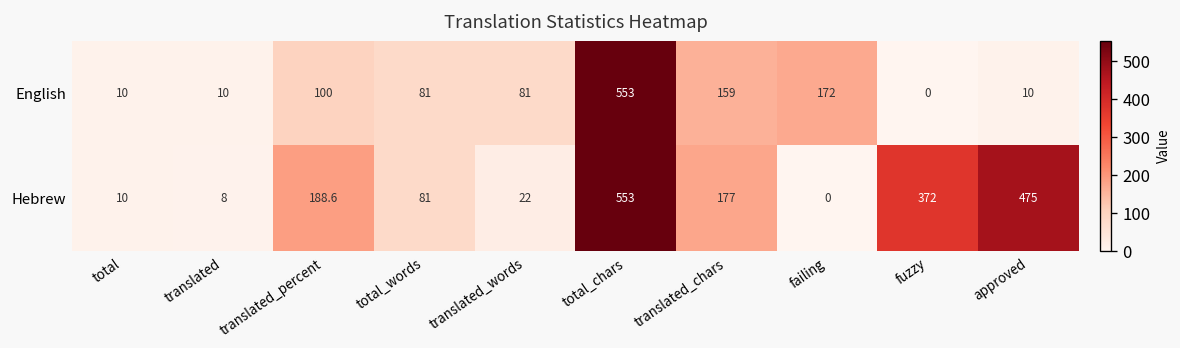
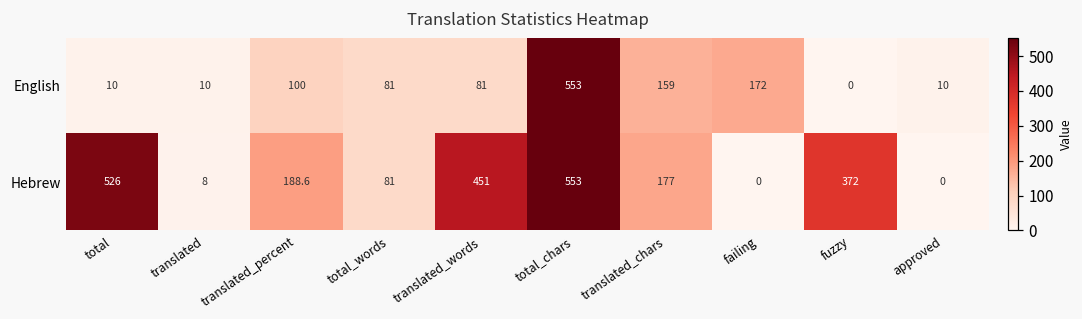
Hebrew, total: 10 -> 526
Hebrew, translated_words: 22 -> 451
Hebrew, approved: 475 -> 0
